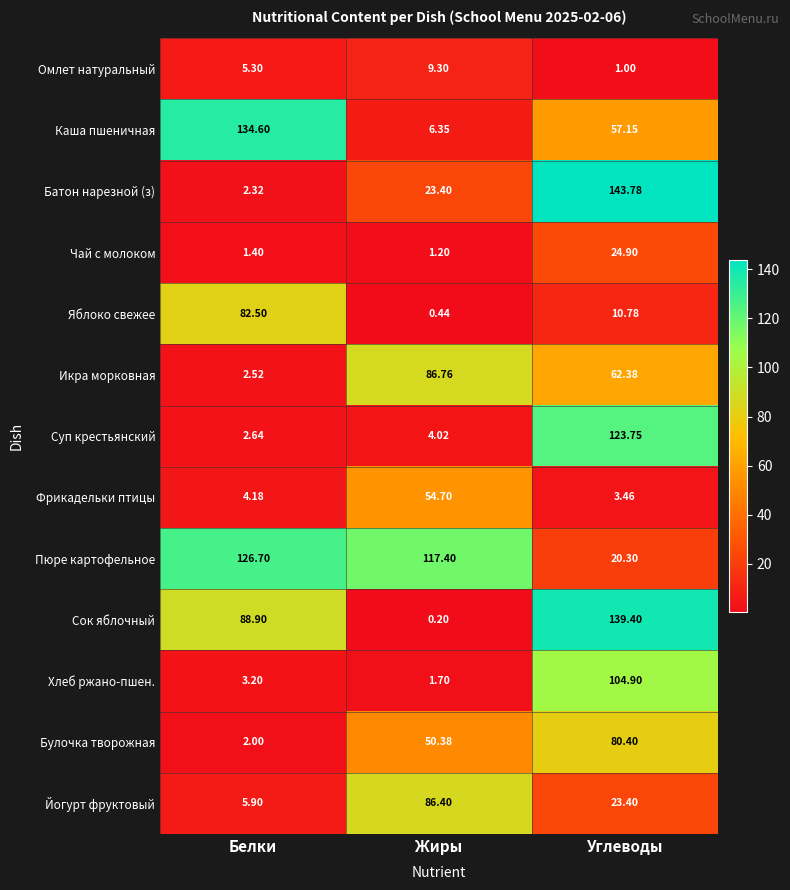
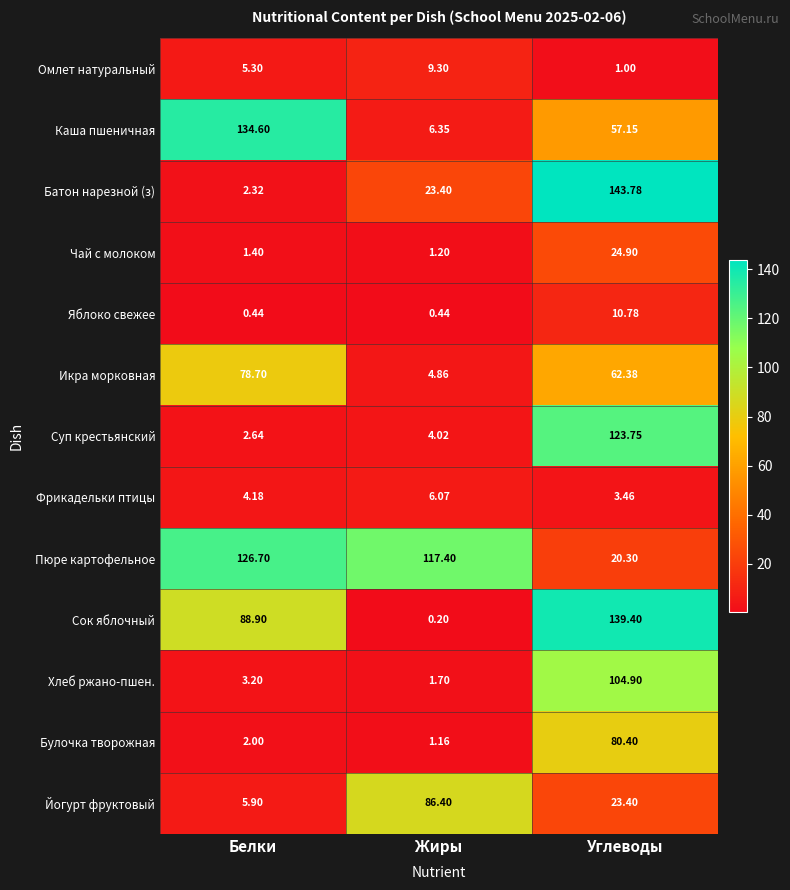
Яблоко свежее, Белки: 82.50 -> 0.44
Икра морковная, Белки: 2.52 -> 78.70
Икра морковная, Жиры: 86.76 -> 4.86
Фрикадельки птицы, Жиры: 54.70 -> 6.07
Булочка творожная, Жиры: 50.38 -> 1.16
